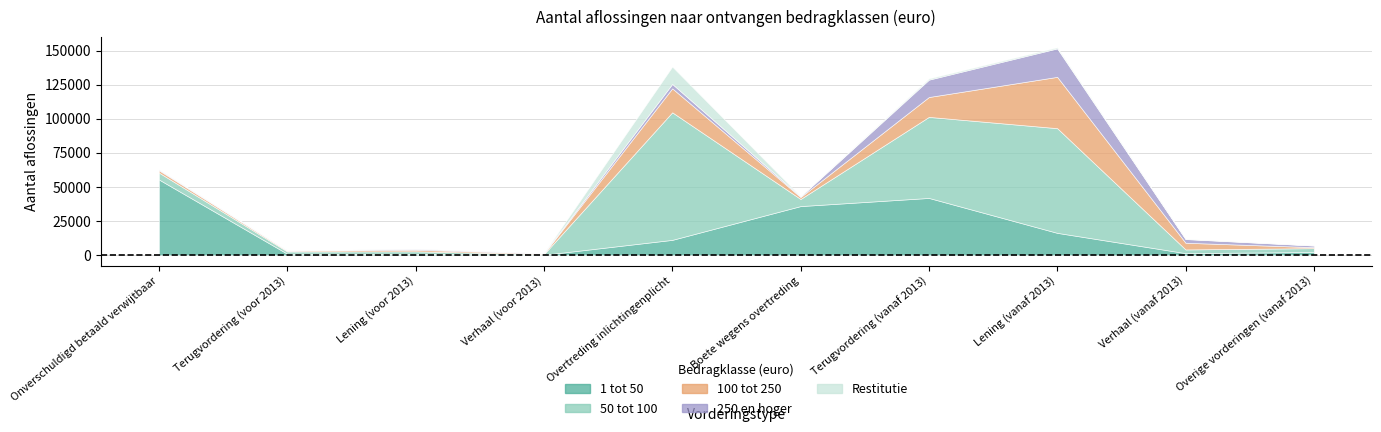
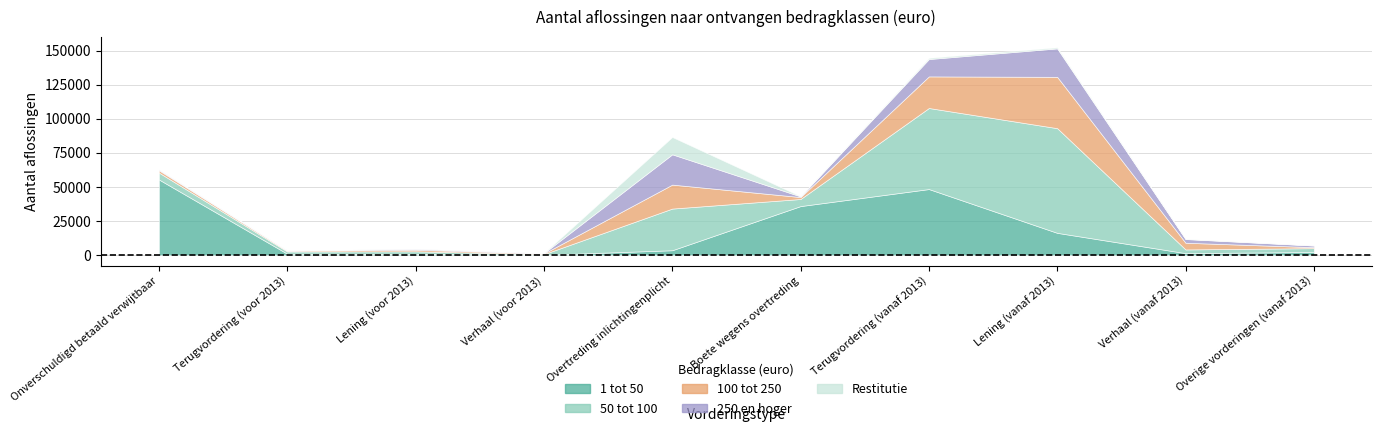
1 tot 50, Overtreding inlichtingenplicht: 11000 -> 4000
50 tot 100, Overtreding inlichtingenplicht: 94000 -> 31000
250 en hoger, Overtreding inlichtingenplicht: 3000 -> 22000
1 tot 50, Terugvordering (vanaf 2013): 42000 -> 48000
100 tot 250, Terugvordering (vanaf 2013): 15000 -> 23000
